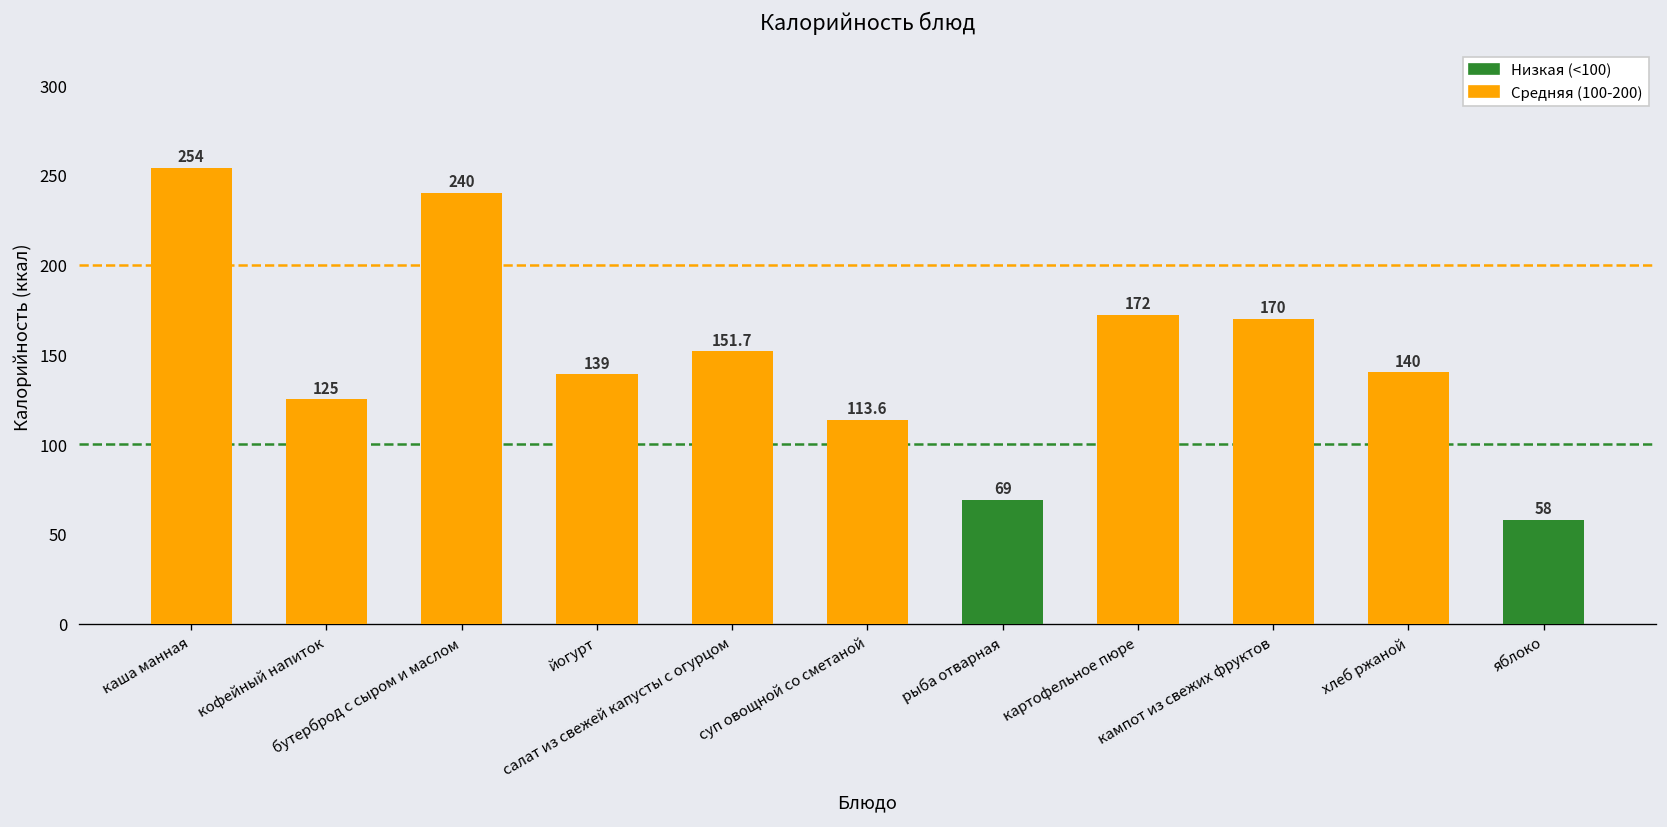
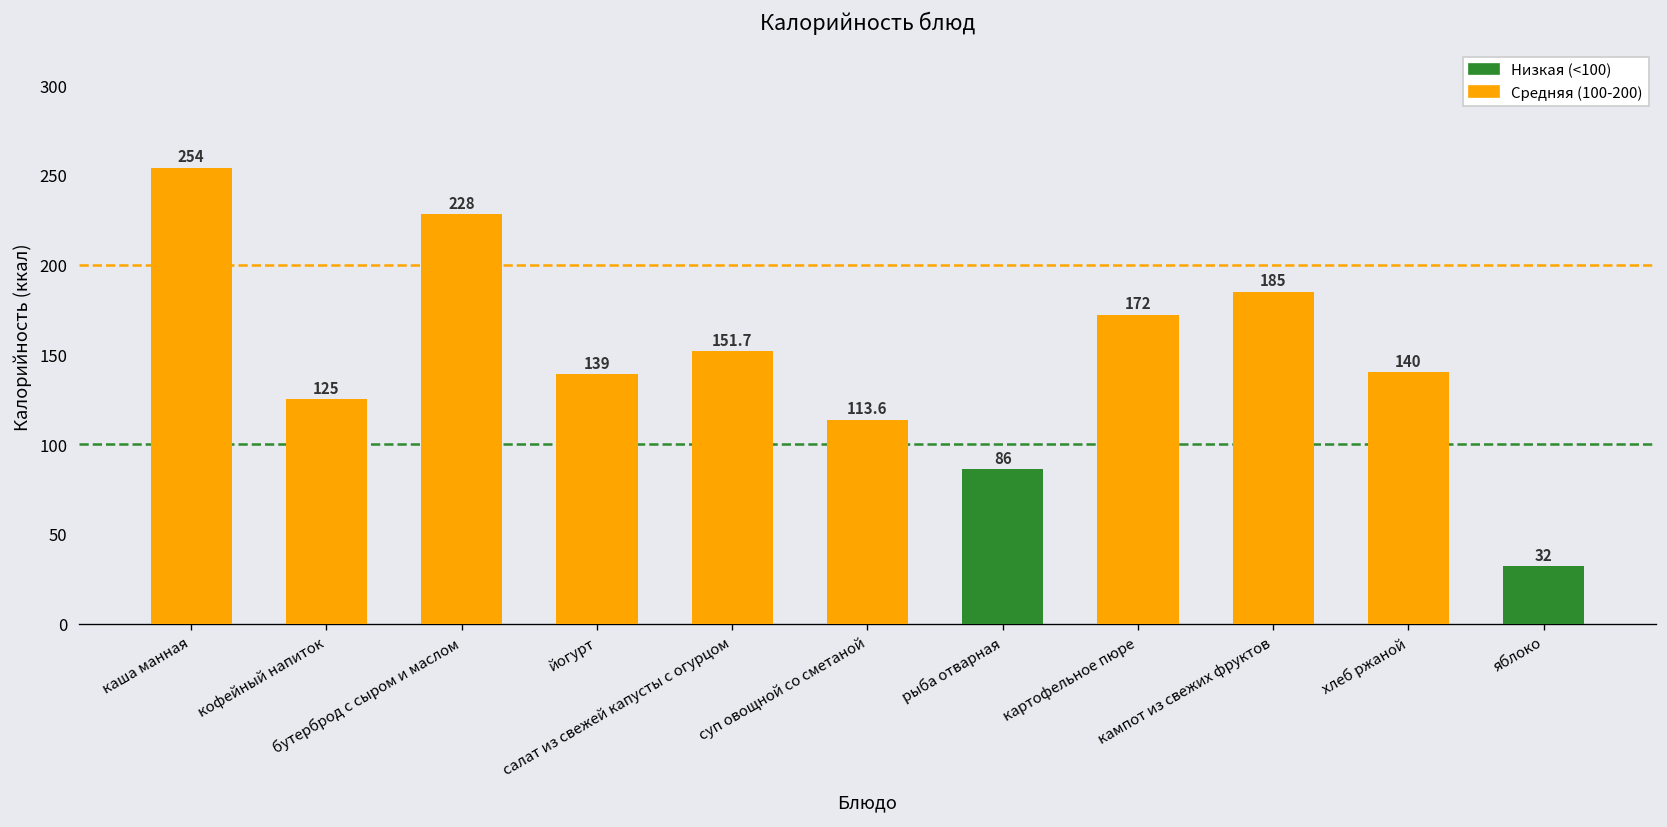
бутерброд с сыром и маслом: 240 -> 228
рыба отварная: 69 -> 86
кампот из свежих фруктов: 170 -> 185
яблоко: 58 -> 32
